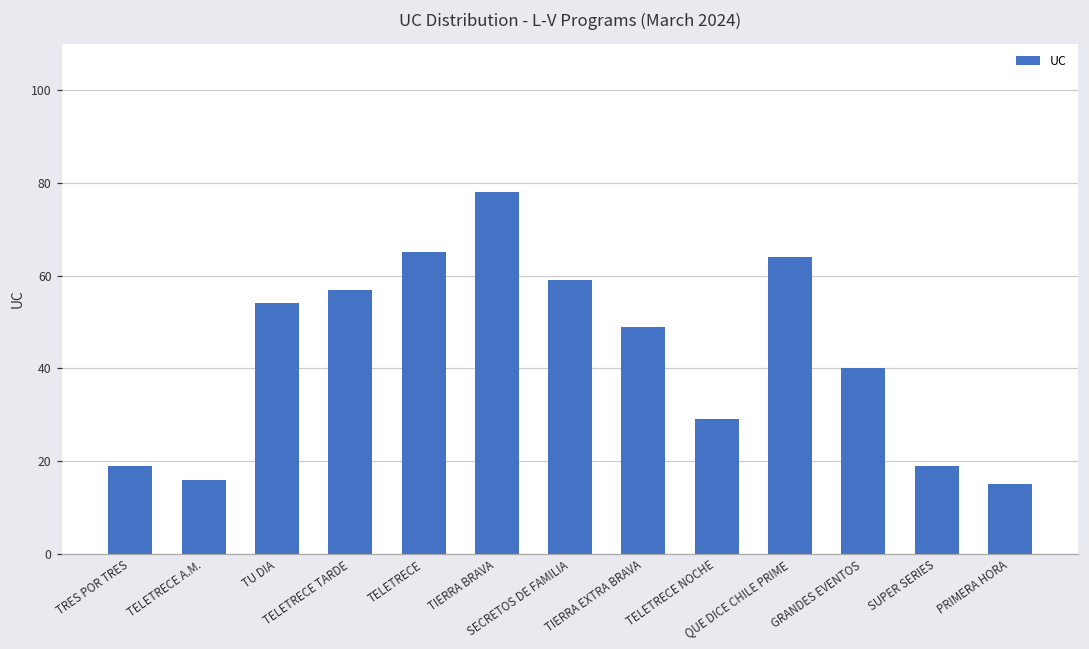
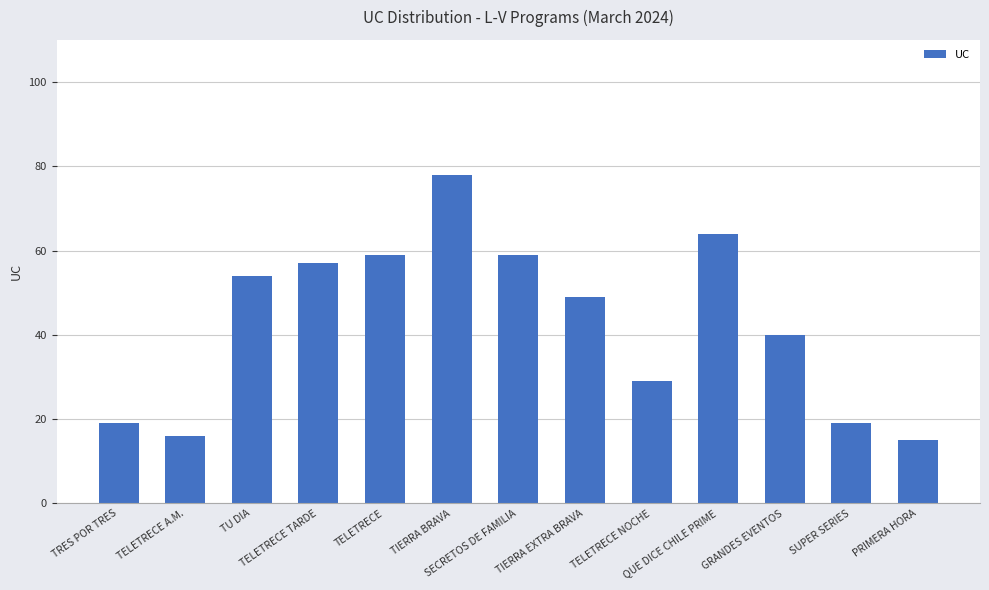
TELETRECE: 65 -> 59
